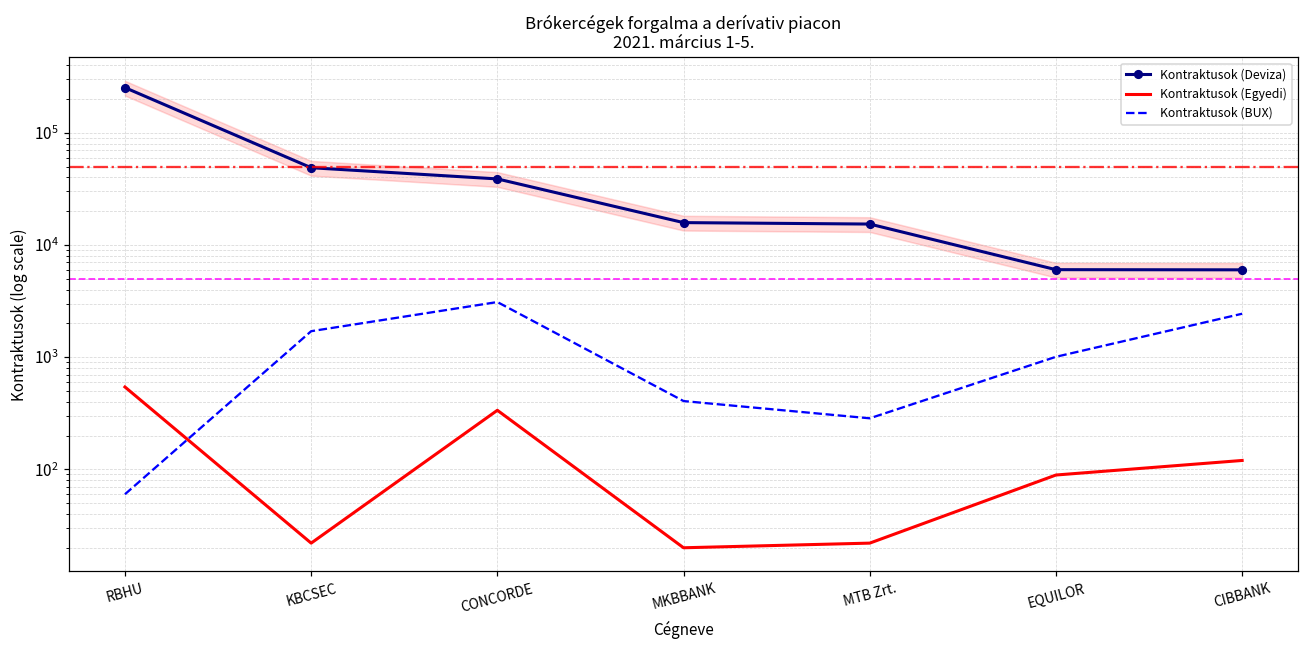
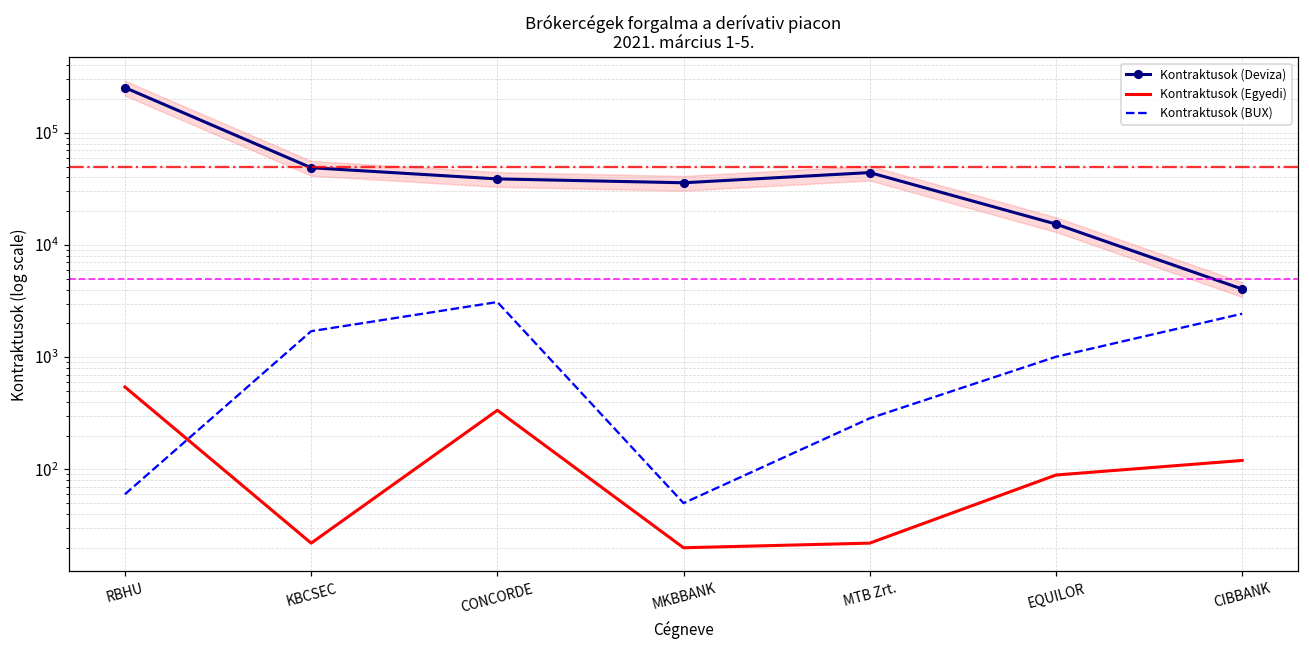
Kontraktusok (Deviza), MKBBANK: 16000 -> 36000
Kontraktusok (BUX), MKBBANK: 410 -> 50
Kontraktusok (Deviza), MTB Zrt.: 15000 -> 44000
Kontraktusok (Deviza), EQUILOR: 6000 -> 15000
Kontraktusok (Deviza), CIBBANK: 6000 -> 4000
